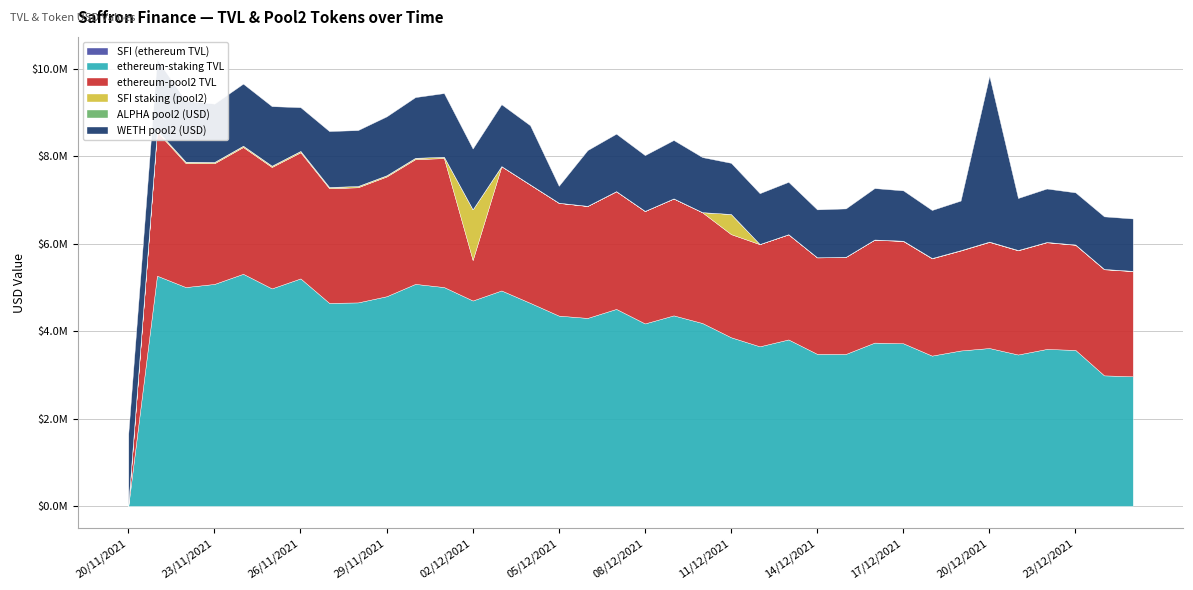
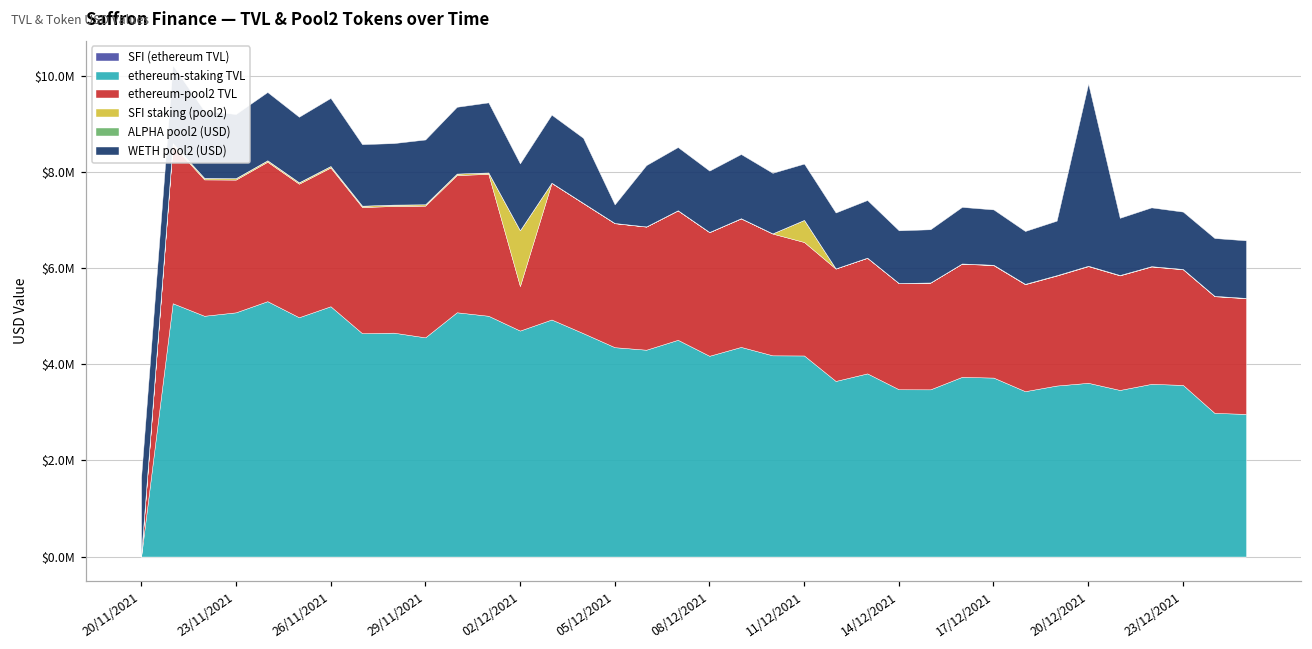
WETH pool2 (USD), 26/11/2021: $1000000 -> $1400000
ethereum-staking TVL, 29/11/2021: $4800000 -> $4600000
ethereum-staking TVL, 11/12/2021: $3900000 -> $4200000
